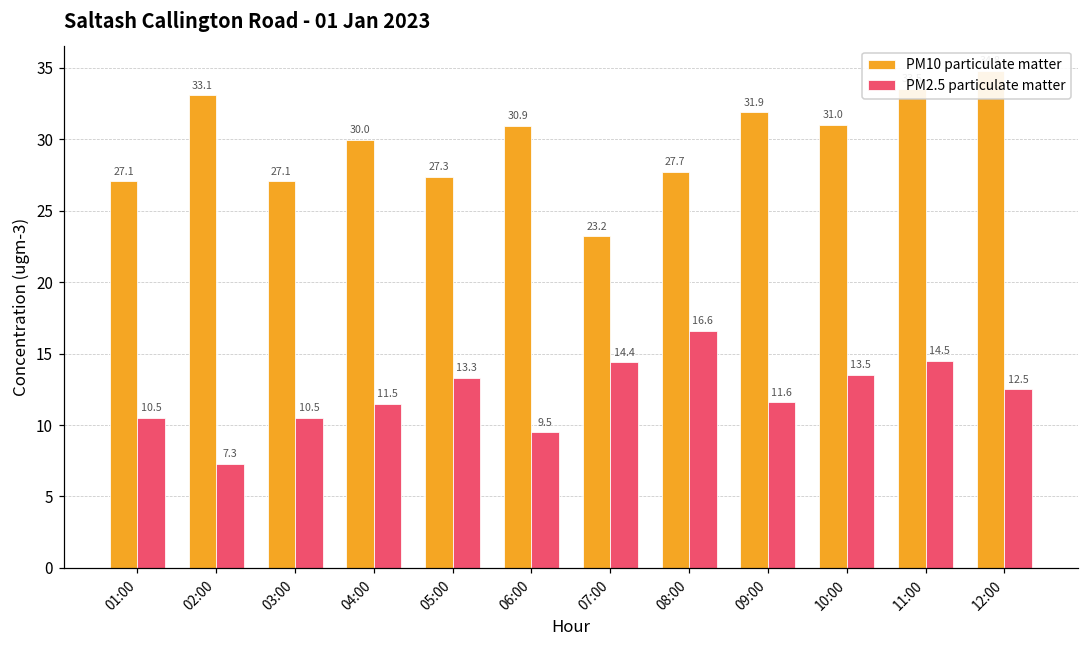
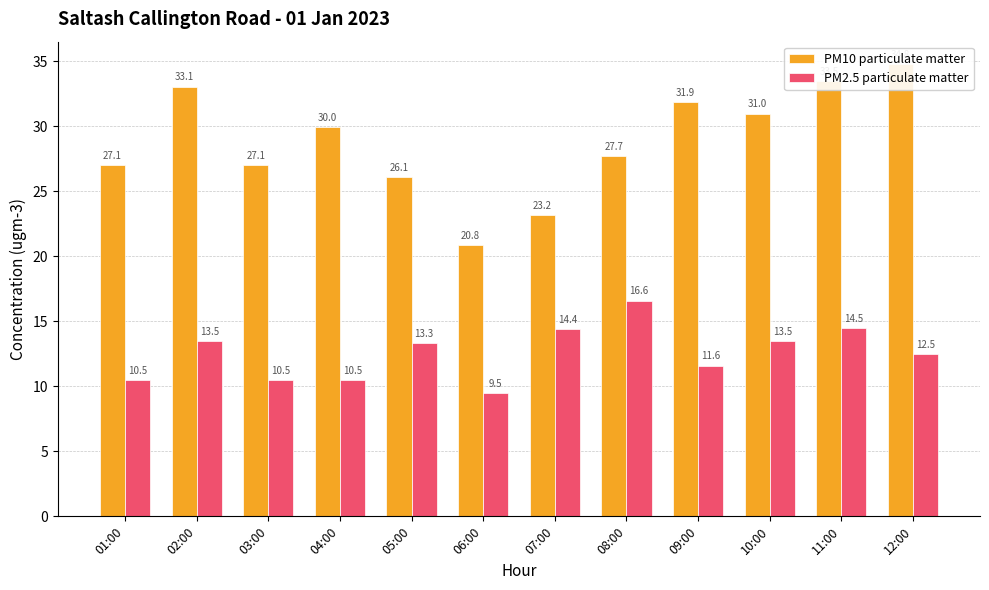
PM2.5 particulate matter, 02:00: 7.3 -> 13.5
PM2.5 particulate matter, 04:00: 11.5 -> 10.5
PM10 particulate matter, 05:00: 27.3 -> 26.1
PM10 particulate matter, 06:00: 30.9 -> 20.8
